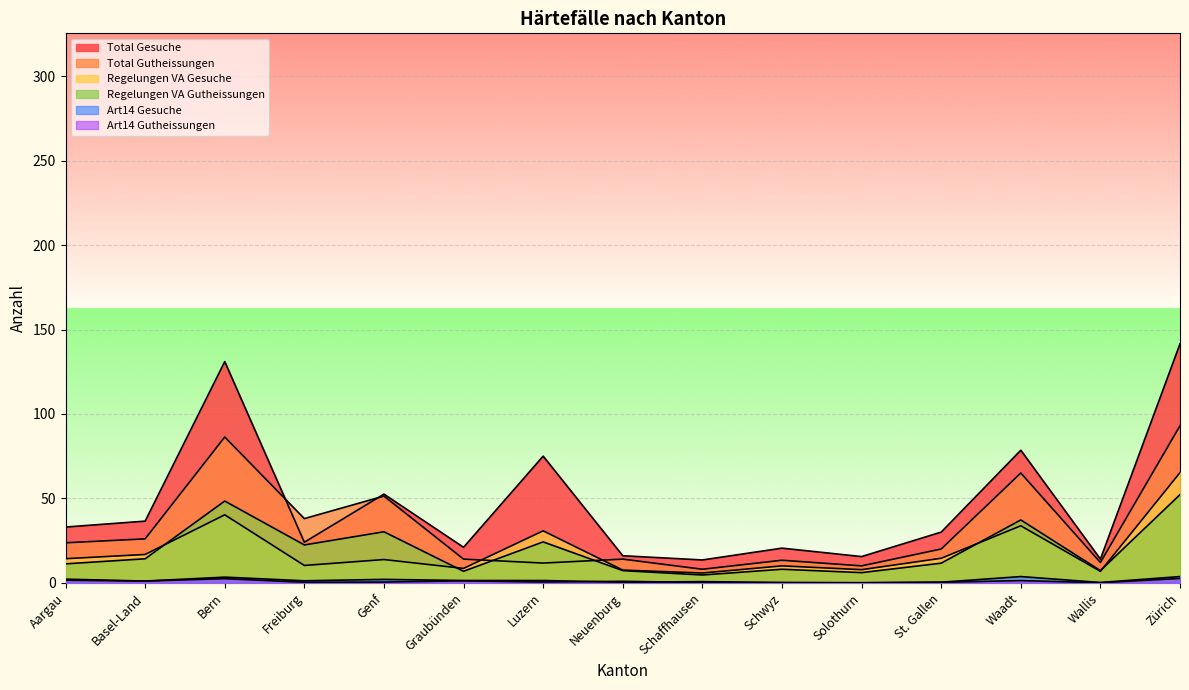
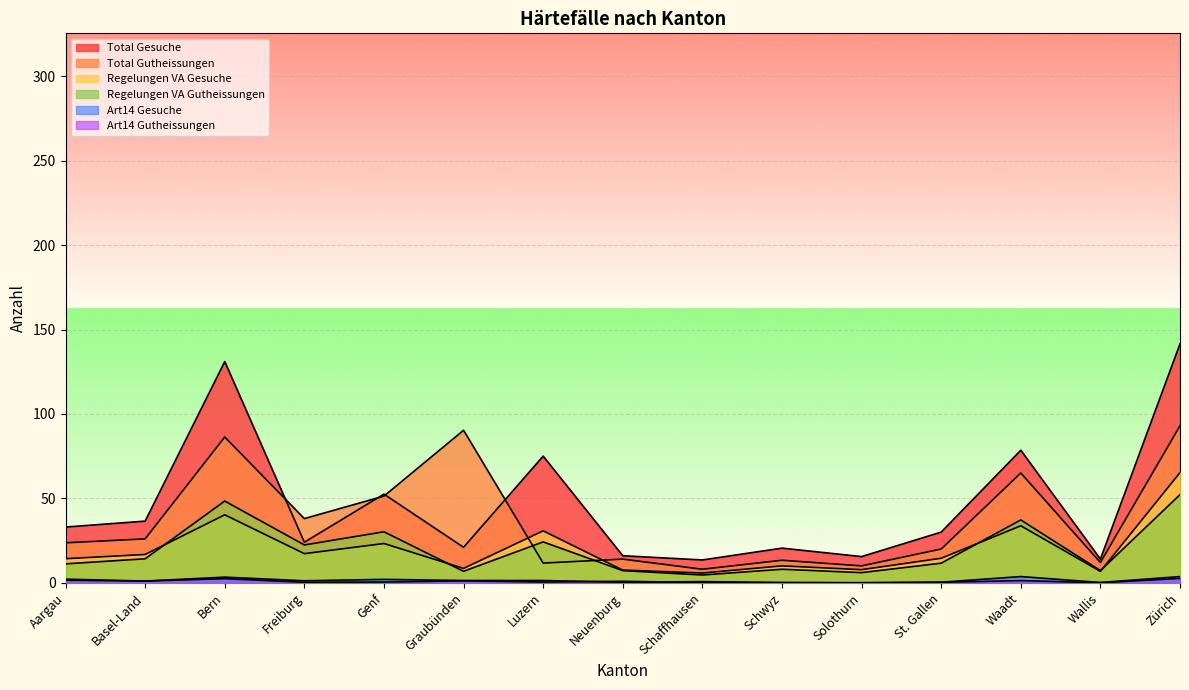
Regelungen VA Gesuche, Freiburg: 10 -> 17
Regelungen VA Gesuche, Genf: 14 -> 23
Total Gutheissungen, Graubünden: 14 -> 90
